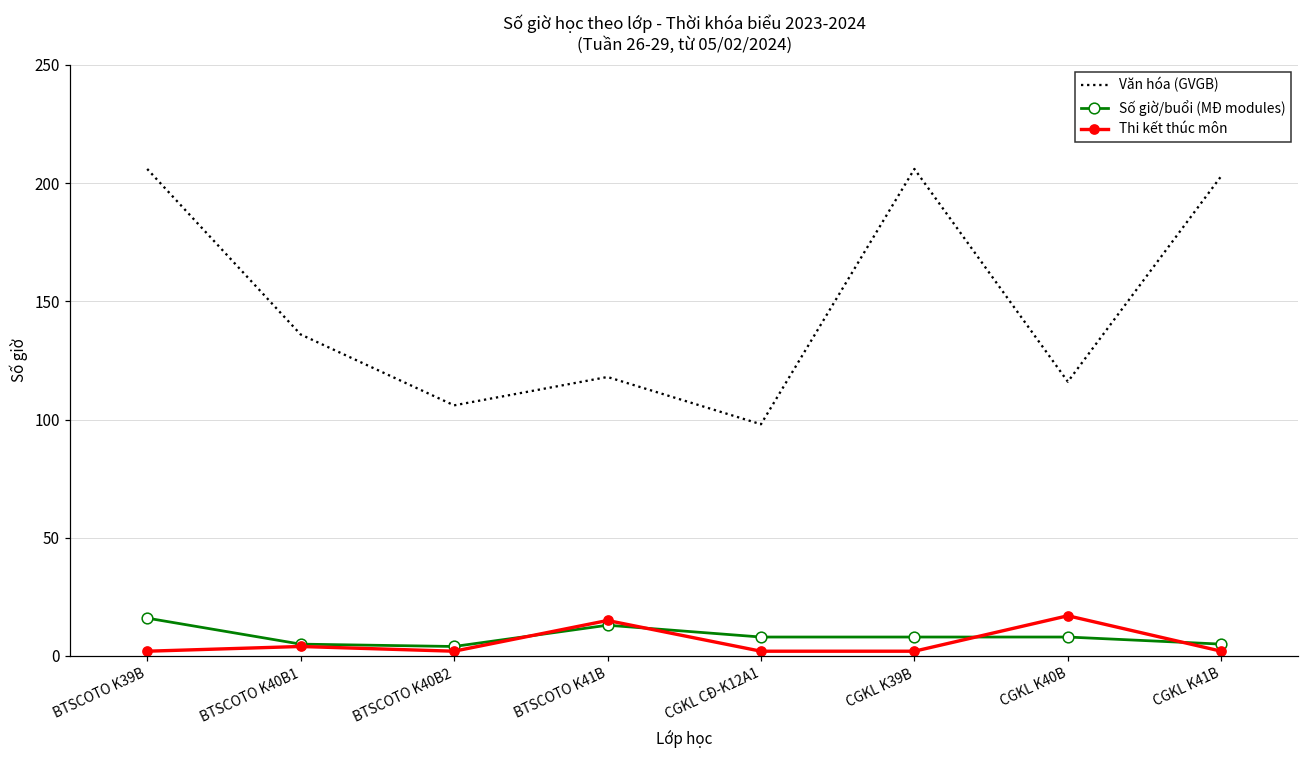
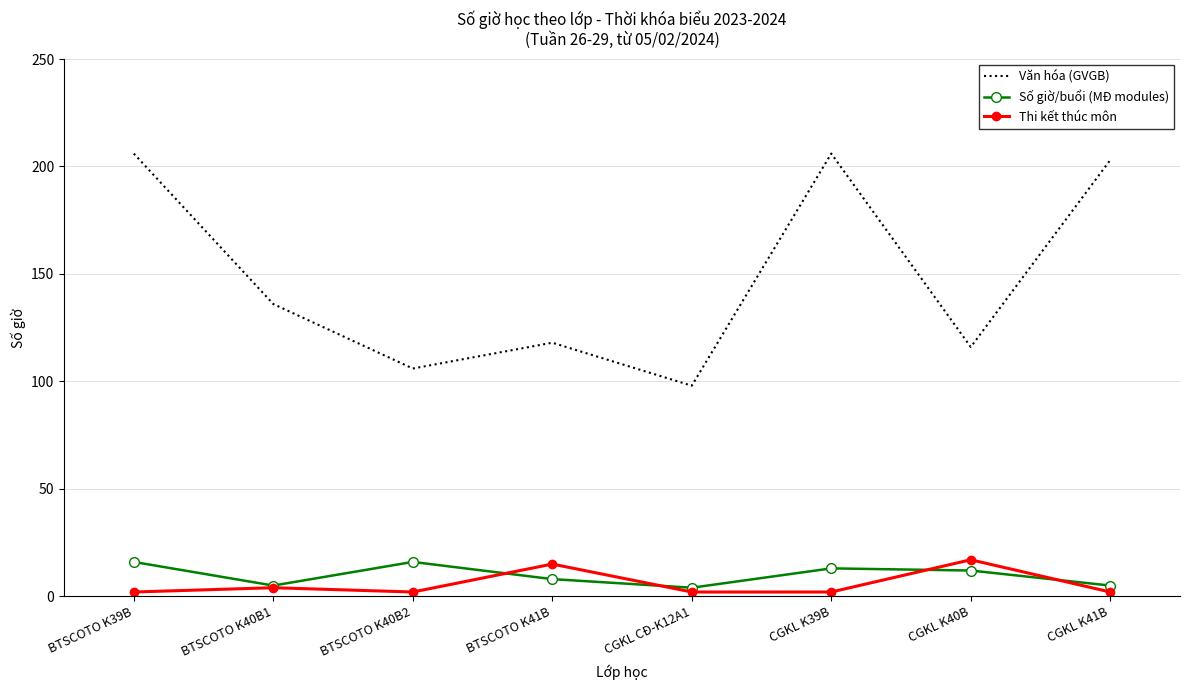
Số giờ/buổi (MĐ modules), BTSCOTO K40B2: 4 -> 16
Số giờ/buổi (MĐ modules), BTSCOTO K41B: 13 -> 8
Số giờ/buổi (MĐ modules), CGKL CĐ-K12A1: 8 -> 4
Số giờ/buổi (MĐ modules), CGKL K39B: 8 -> 13
Số giờ/buổi (MĐ modules), CGKL K40B: 8 -> 12
